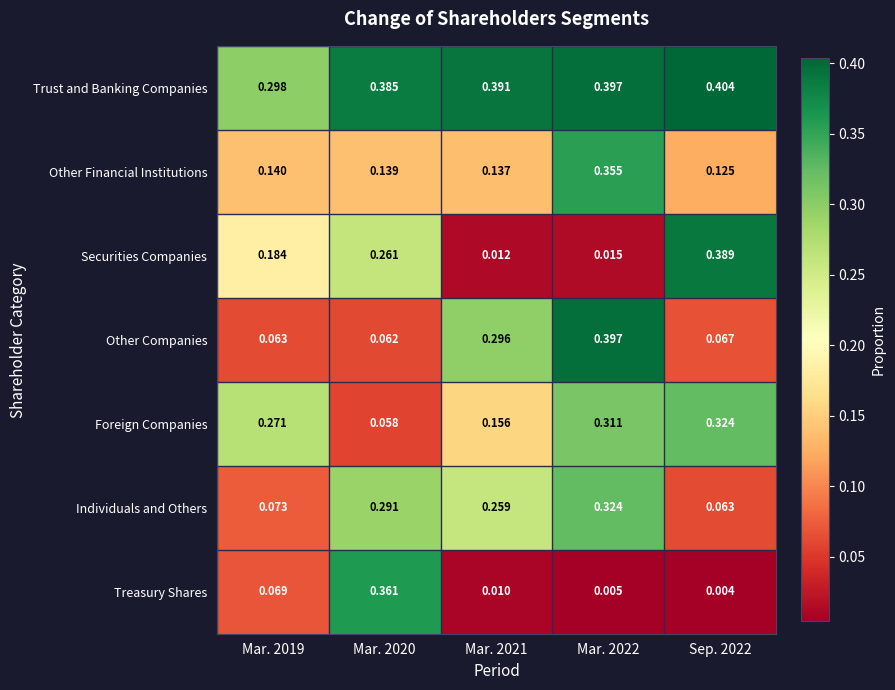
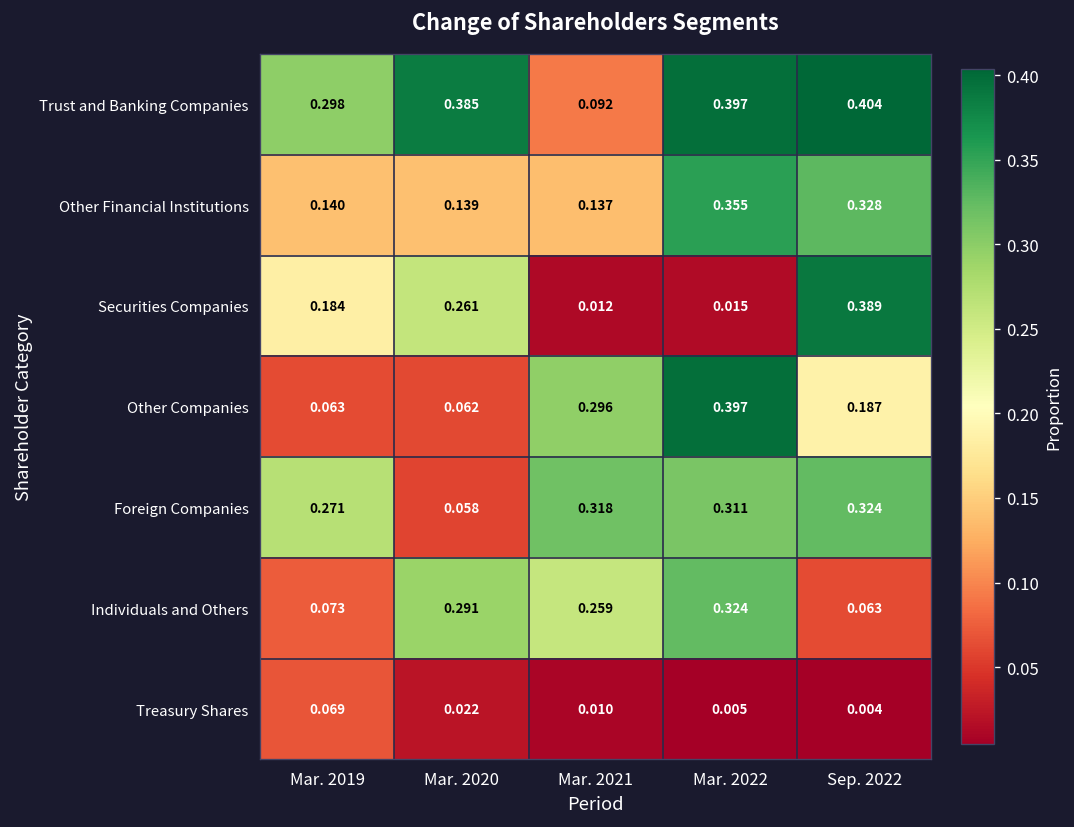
Trust and Banking Companies, Mar. 2021: 0.391 -> 0.092
Other Financial Institutions, Sep. 2022: 0.125 -> 0.328
Other Companies, Sep. 2022: 0.067 -> 0.187
Foreign Companies, Mar. 2021: 0.156 -> 0.318
Treasury Shares, Mar. 2020: 0.361 -> 0.022
